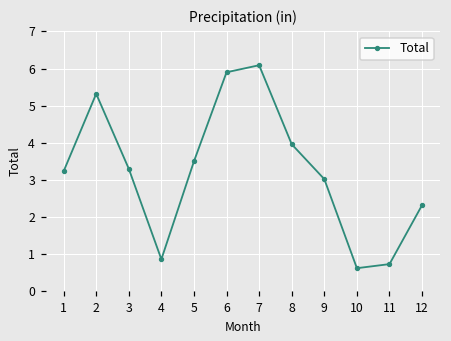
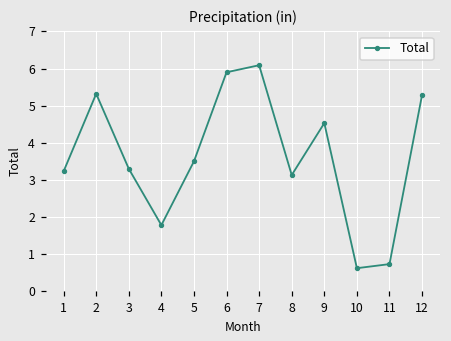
4: 0.9 -> 1.8
8: 4.0 -> 3.1
9: 3.0 -> 4.5
12: 2.3 -> 5.3
